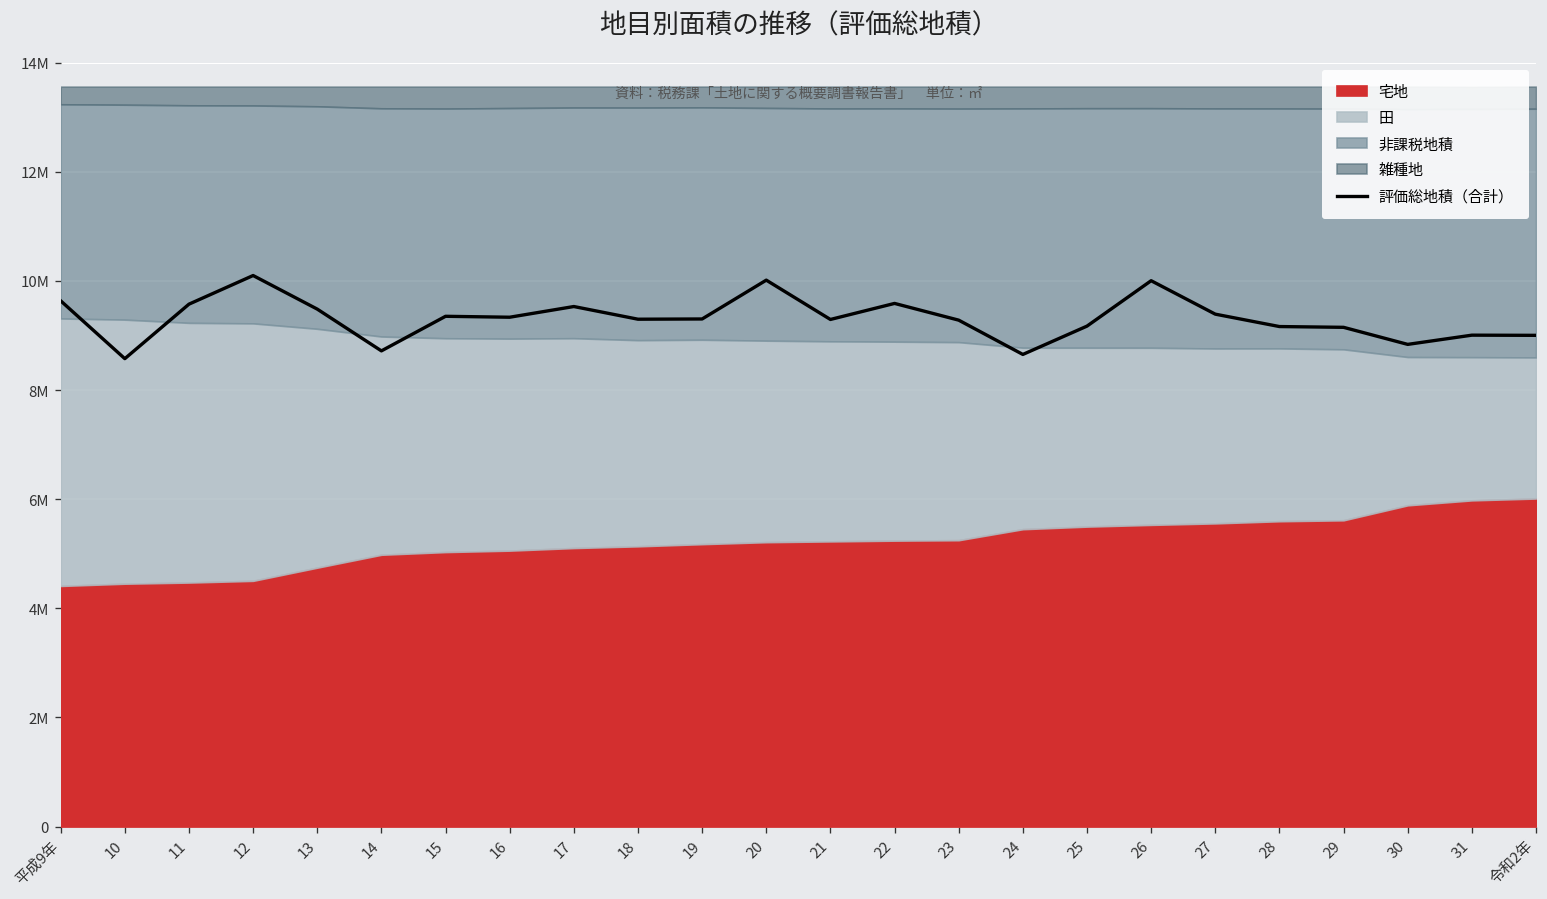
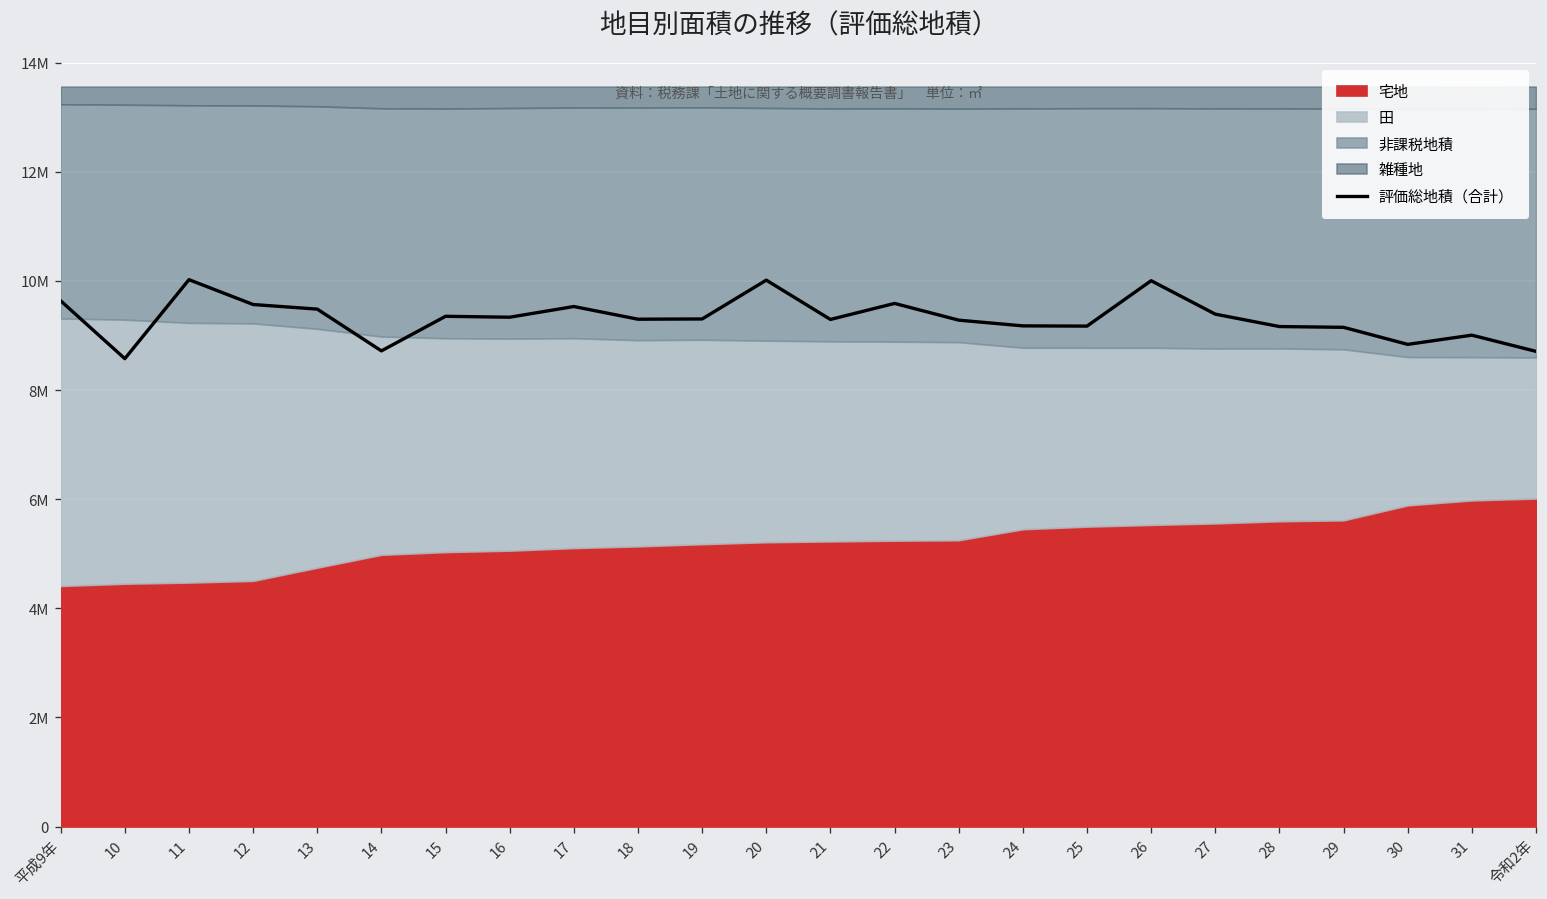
評価総地積（合計）, 11: 9600000 -> 10000000
評価総地積（合計）, 12: 10100000 -> 9600000
評価総地積（合計）, 24: 8700000 -> 9200000
評価総地積（合計）, 令和2年: 9000000 -> 8700000
